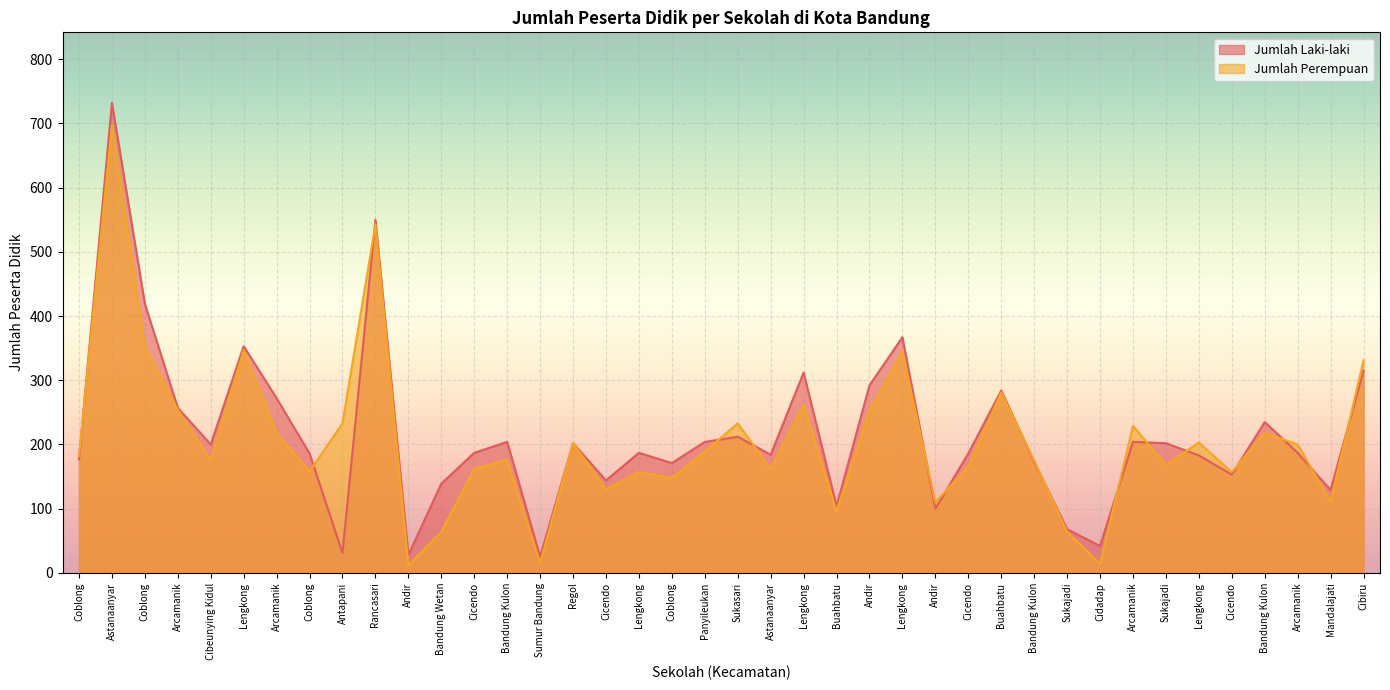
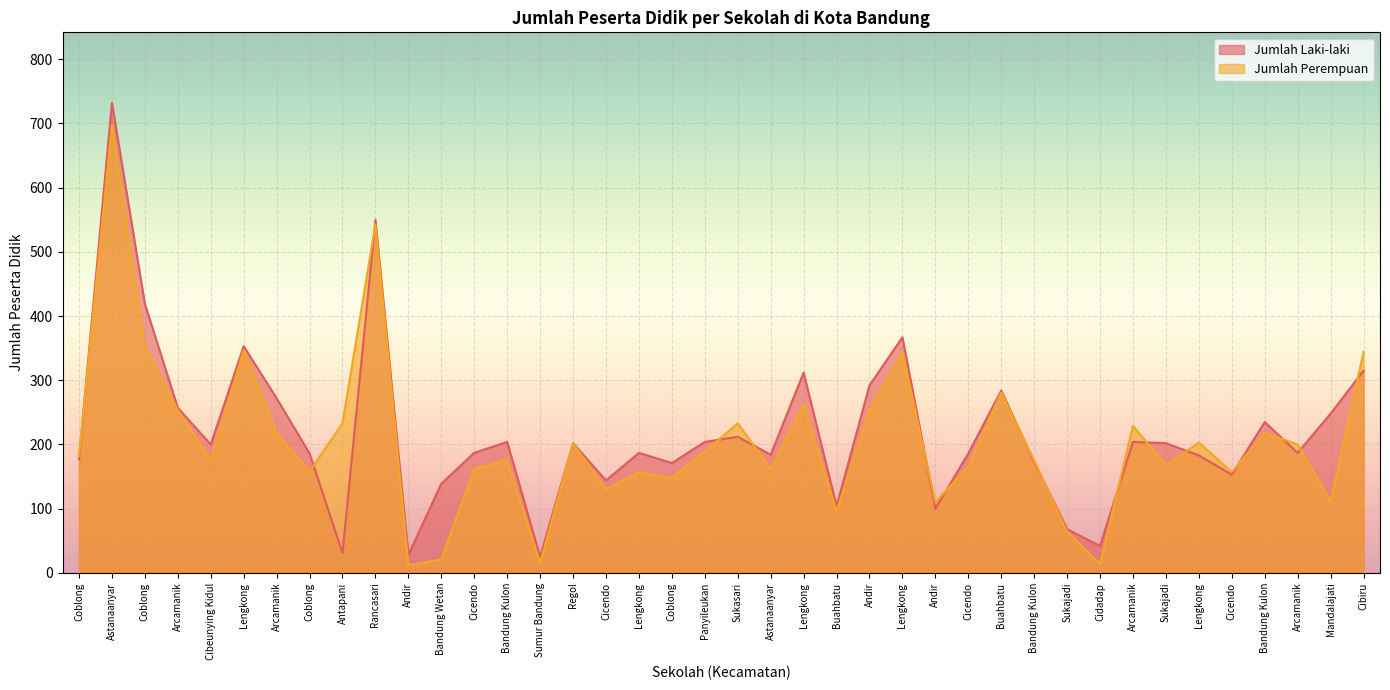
Jumlah Perempuan, Bandung Wetan: 60 -> 20
Jumlah Laki-laki, Mandalajati: 130 -> 250
Jumlah Perempuan, Cibiru: 330 -> 340
